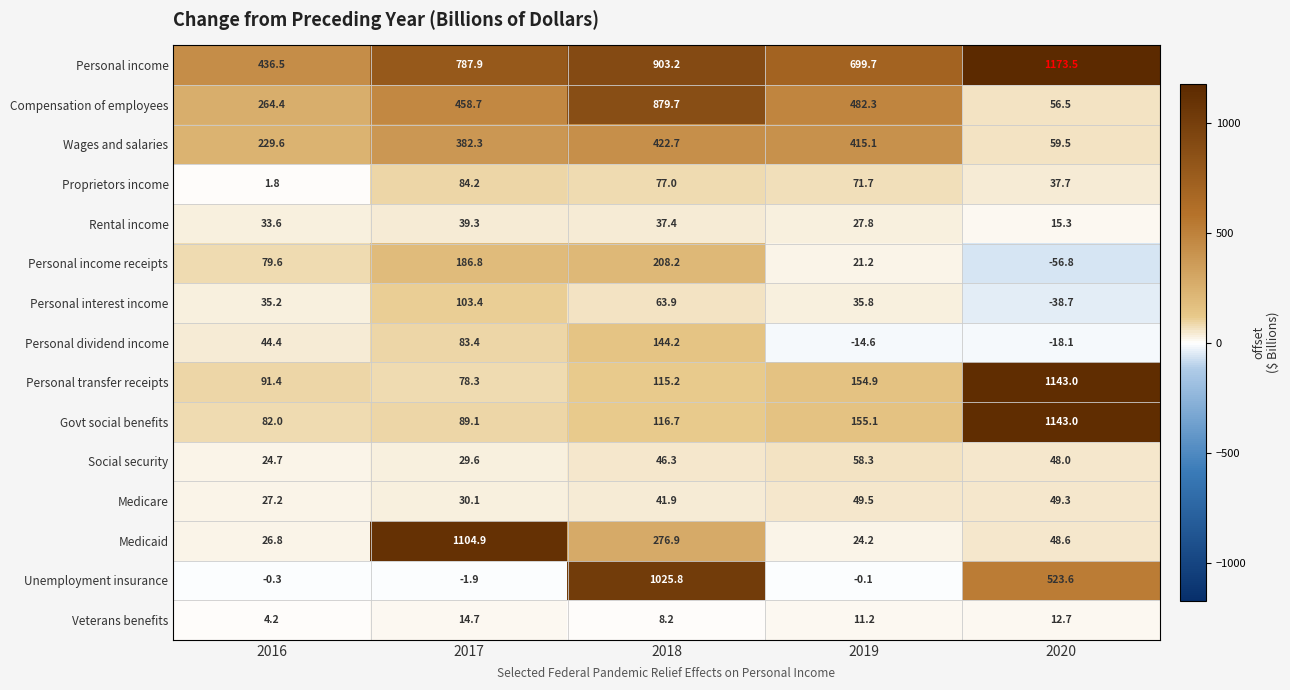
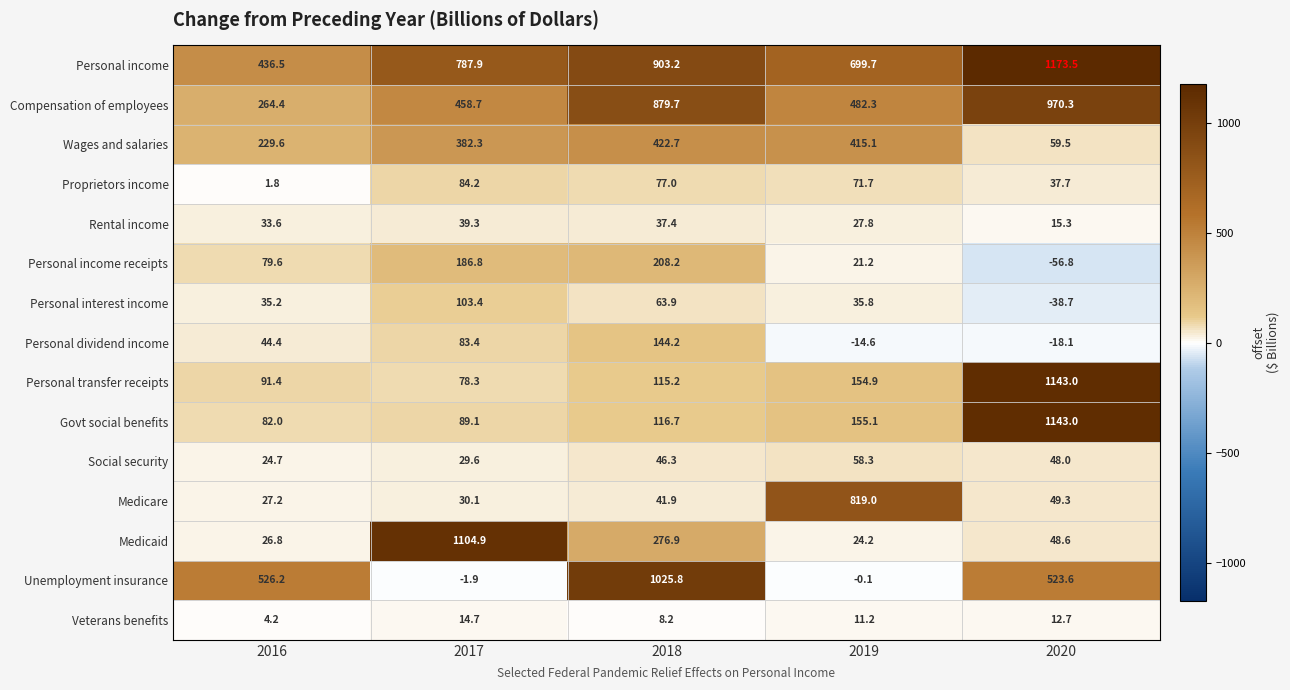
Compensation of employees, 2020: 56.5 -> 970.3
Medicare, 2019: 49.5 -> 819.0
Unemployment insurance, 2016: -0.3 -> 526.2
